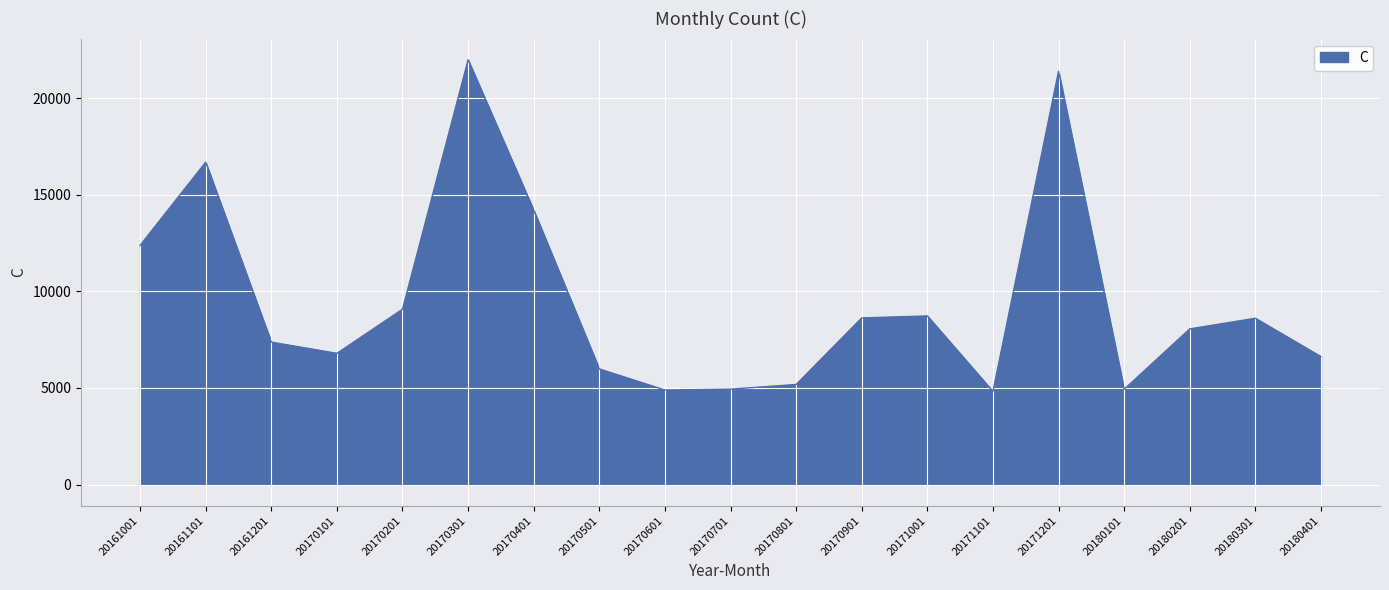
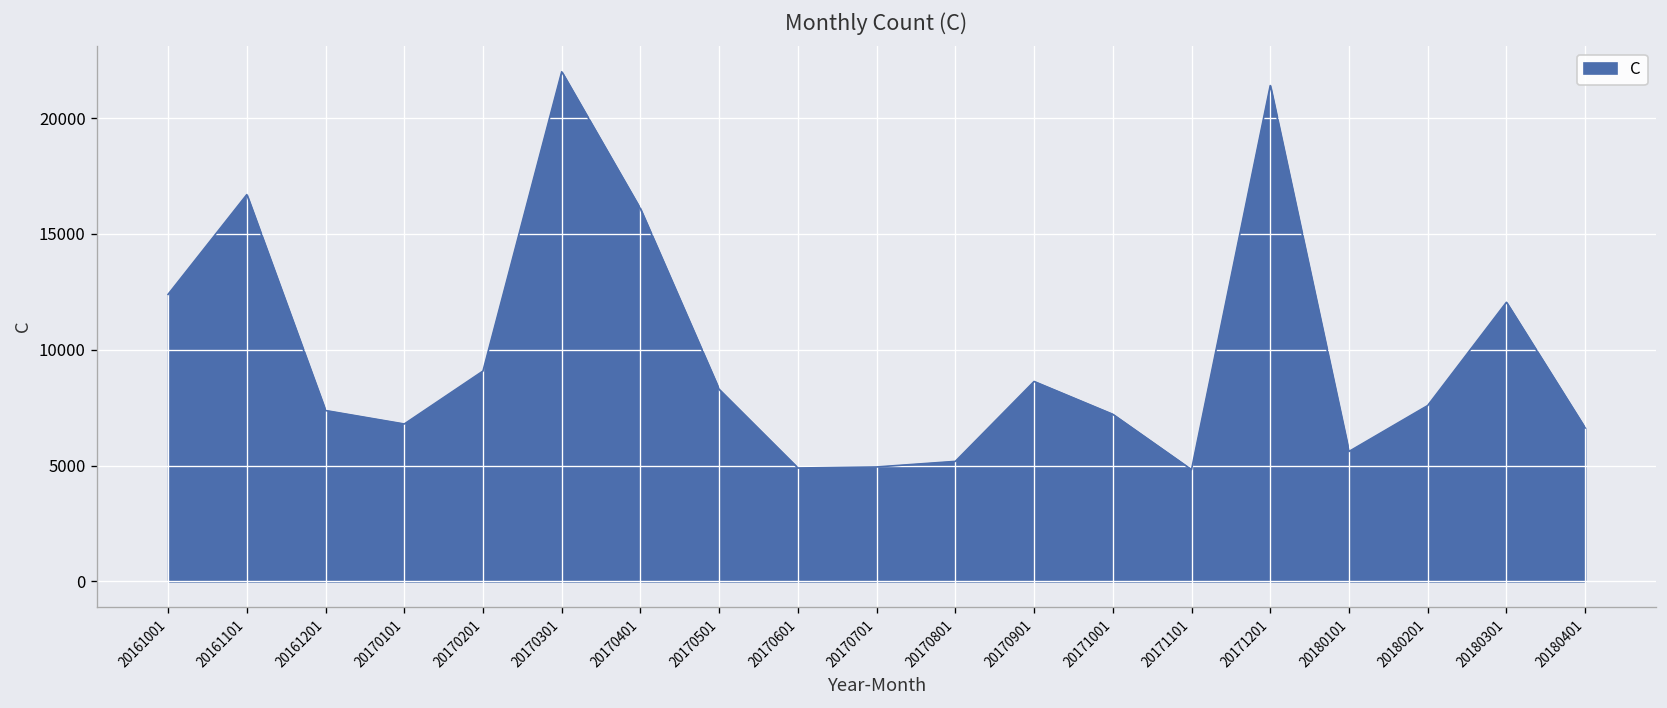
20170401: 14200 -> 16100
20170501: 6000 -> 8300
20171001: 8700 -> 7200
20180101: 4900 -> 5600
20180201: 8100 -> 7600
20180301: 8600 -> 12000
